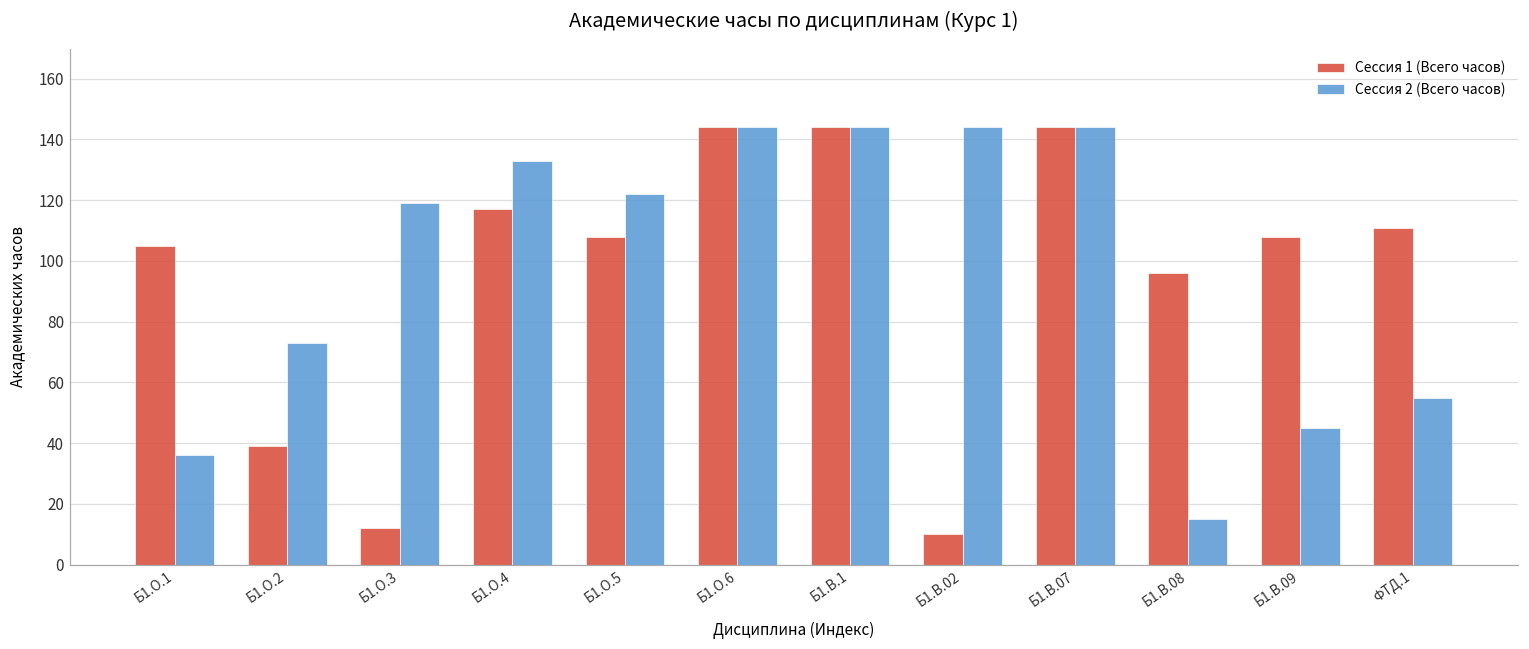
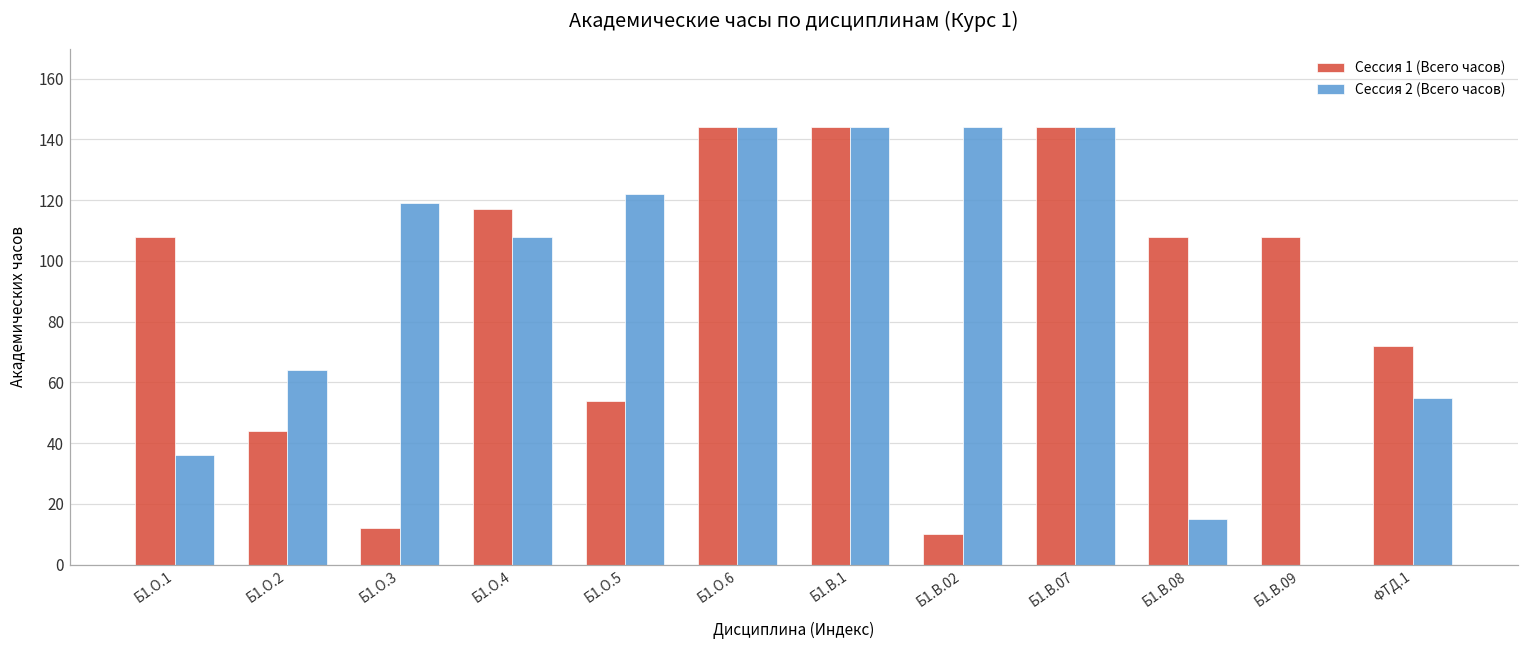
Сессия 1 (Всего часов), Б1.О.1: 105 -> 108
Сессия 1 (Всего часов), Б1.О.2: 39 -> 44
Сессия 2 (Всего часов), Б1.О.2: 73 -> 64
Сессия 2 (Всего часов), Б1.О.4: 133 -> 108
Сессия 1 (Всего часов), Б1.О.5: 108 -> 54
Сессия 1 (Всего часов), Б1.В.08: 96 -> 108
Сессия 2 (Всего часов), Б1.В.09: 45 -> 0
Сессия 1 (Всего часов), ФТД.1: 111 -> 72
